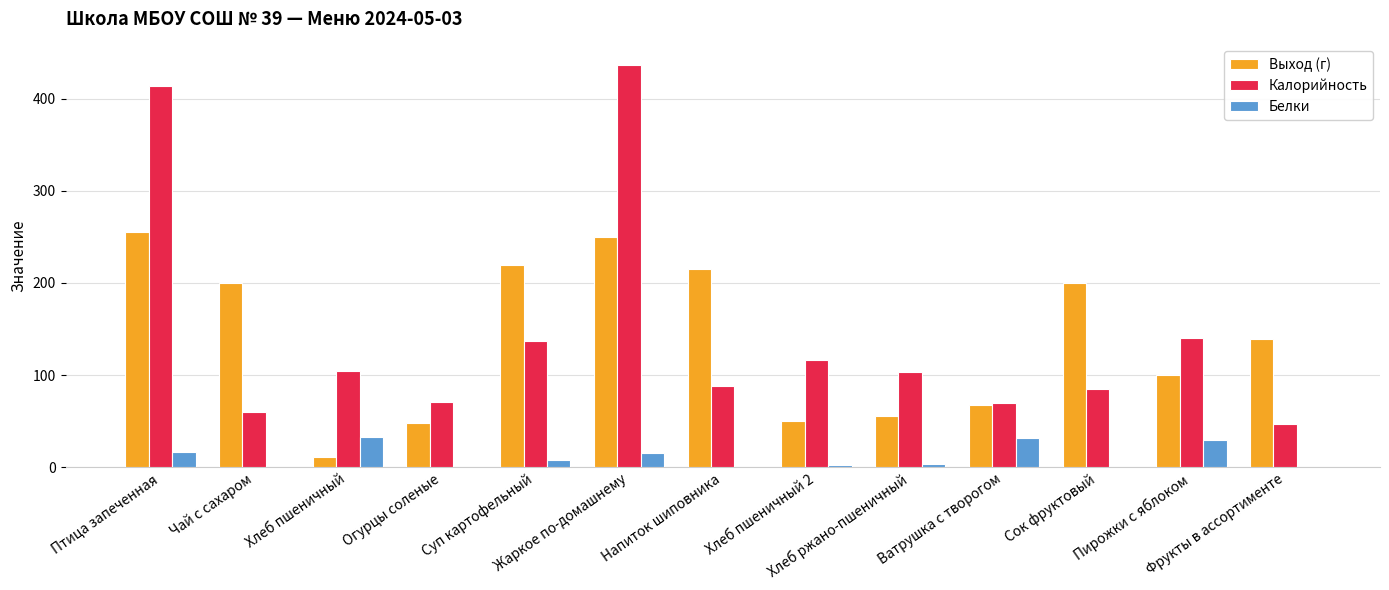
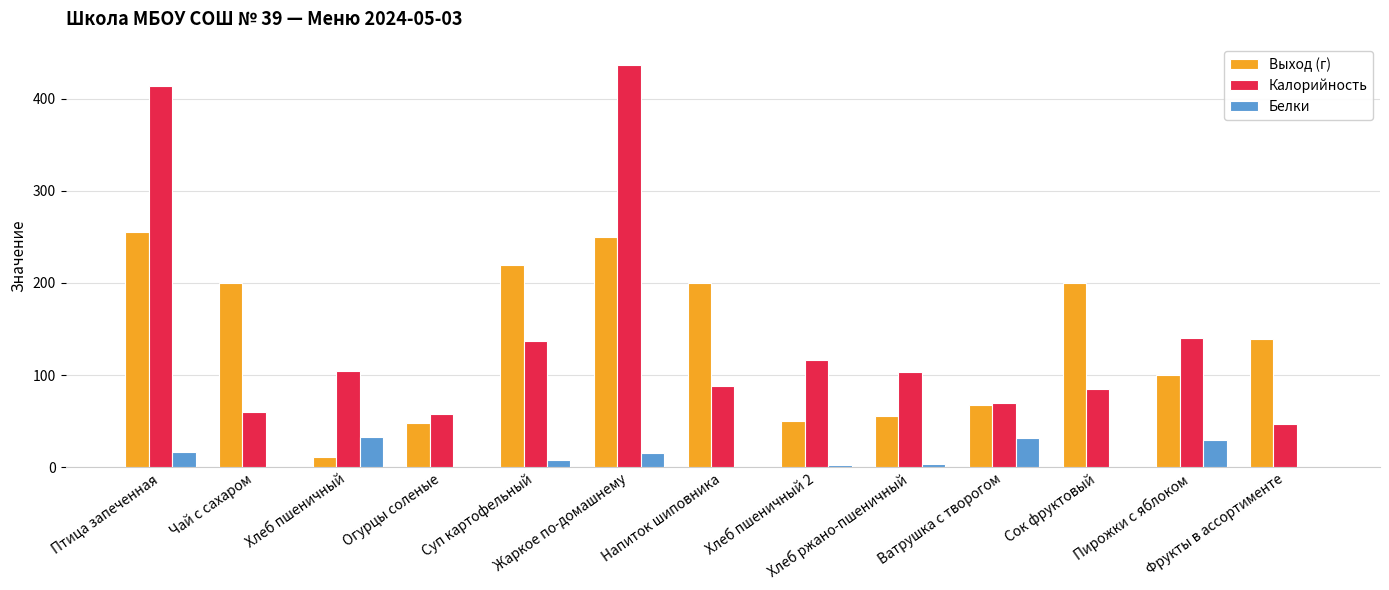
Калорийность, Огурцы соленые: 70 -> 60
Выход (г), Напиток шиповника: 220 -> 200
